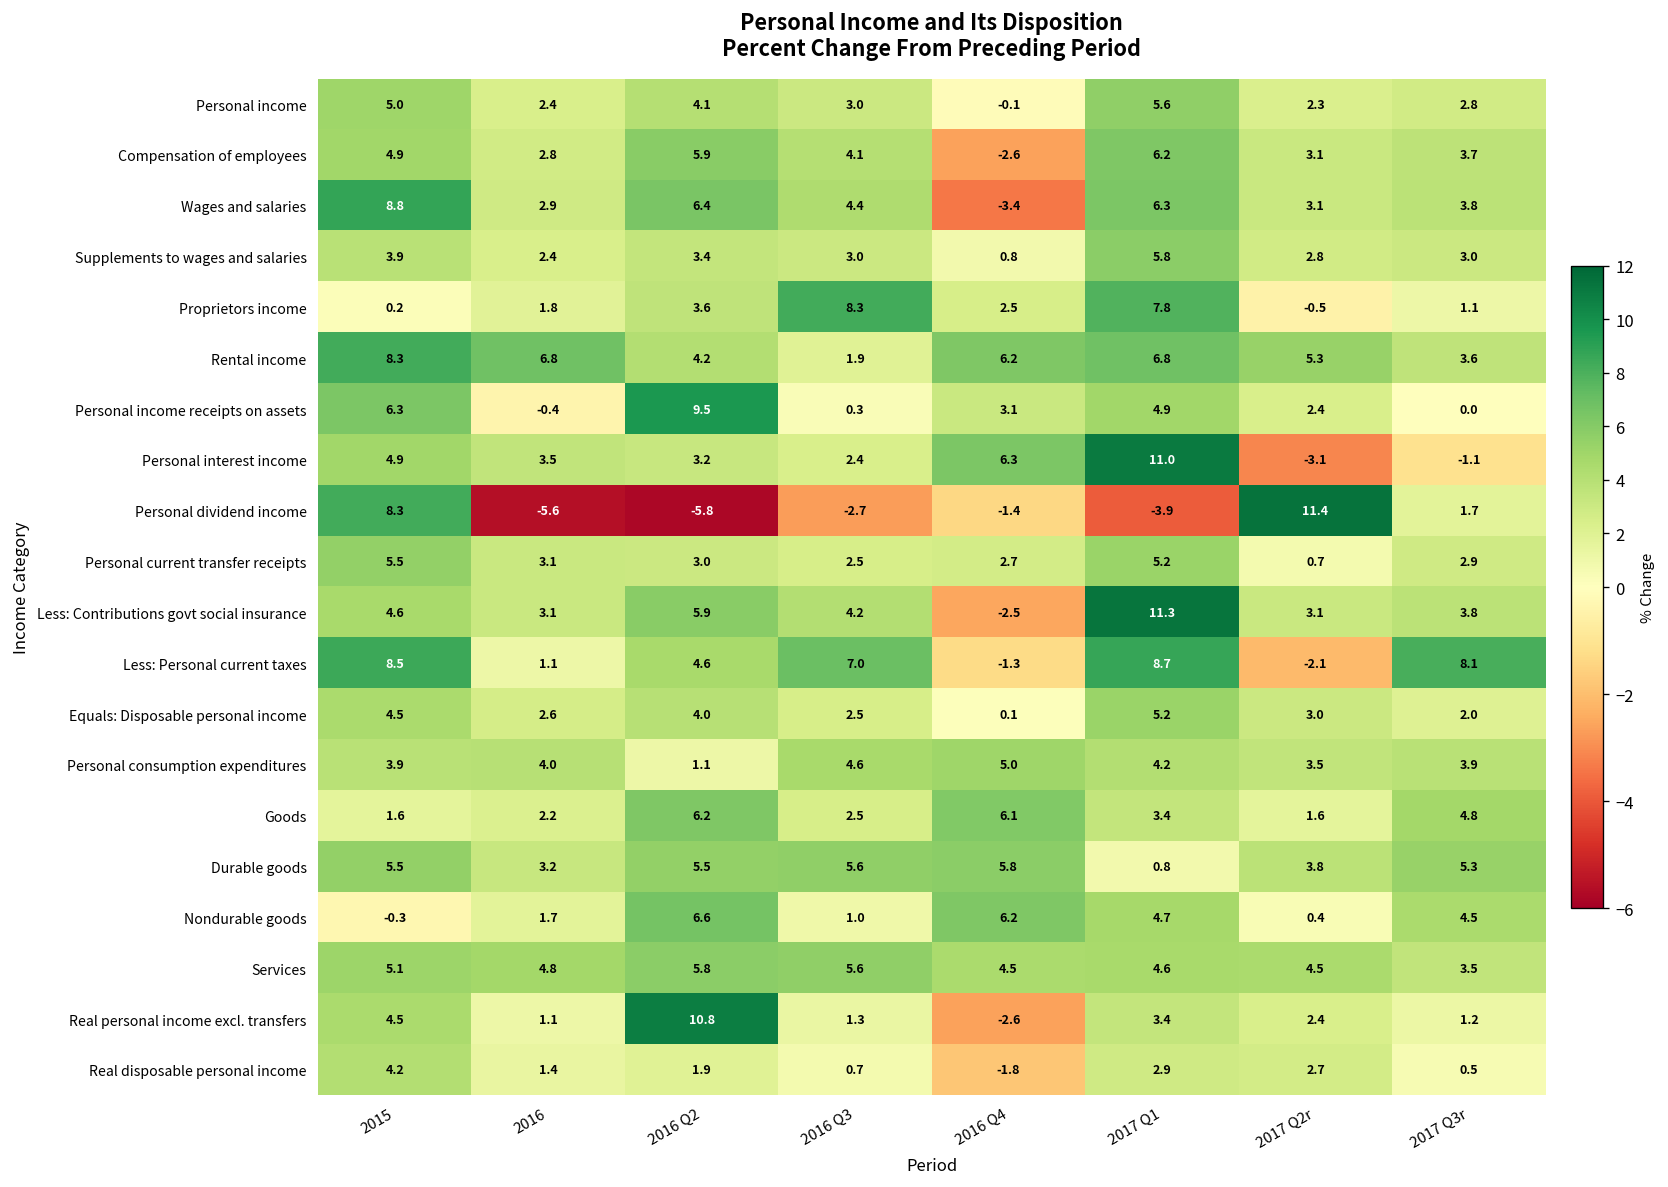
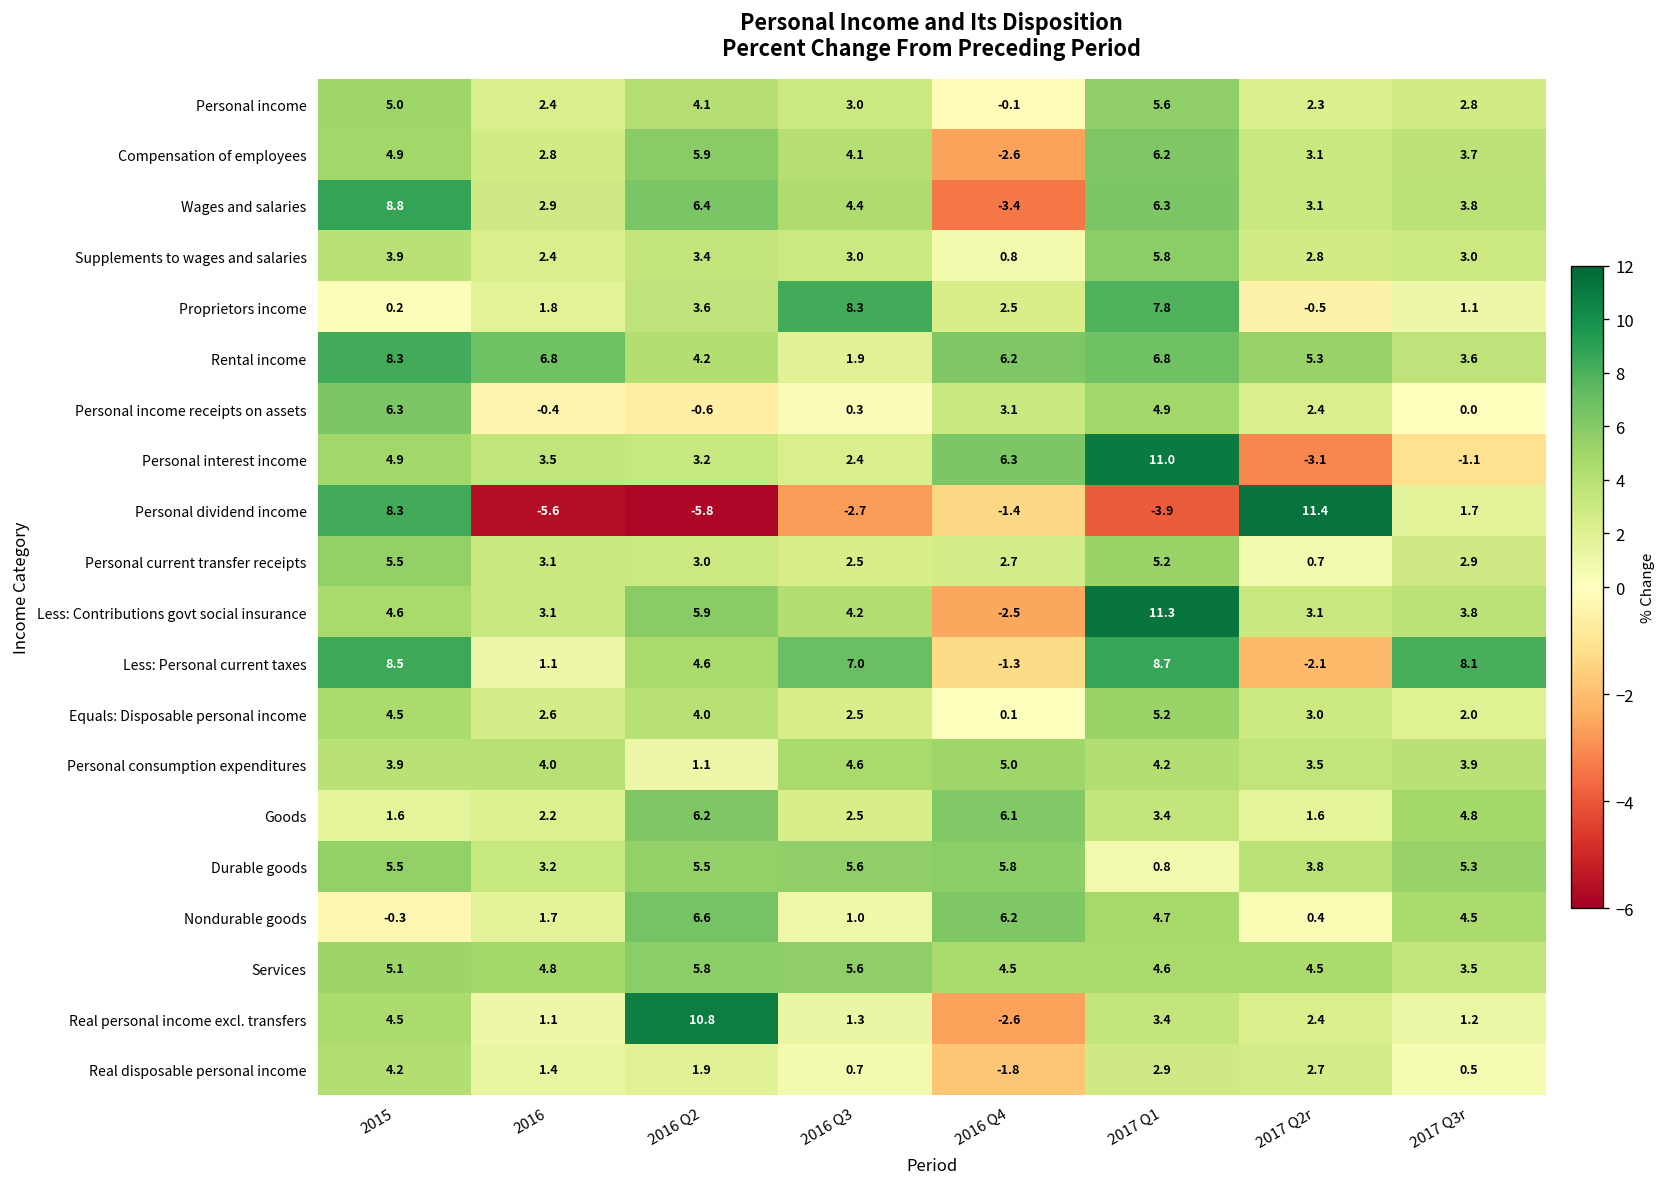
Personal income receipts on assets, 2016 Q2: 9.5 -> -0.6
